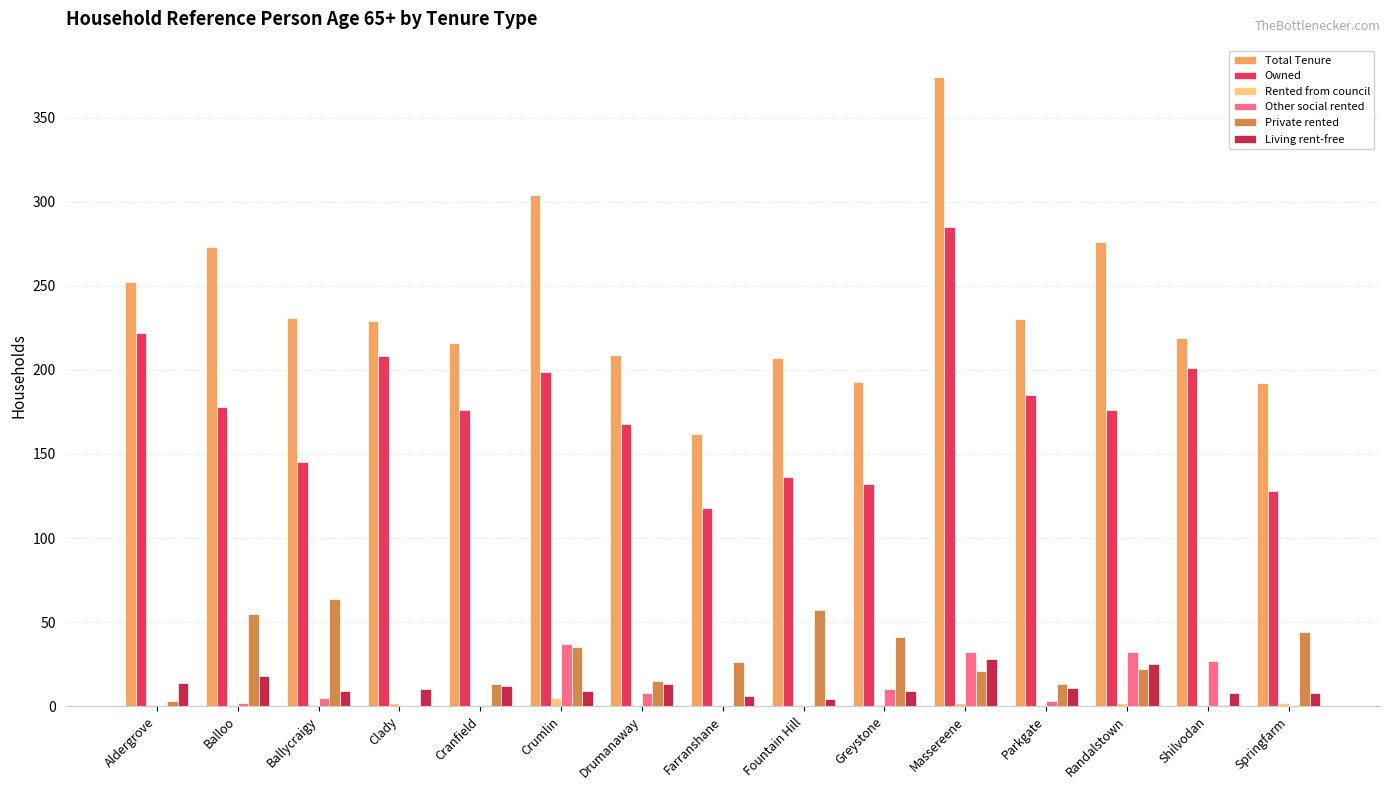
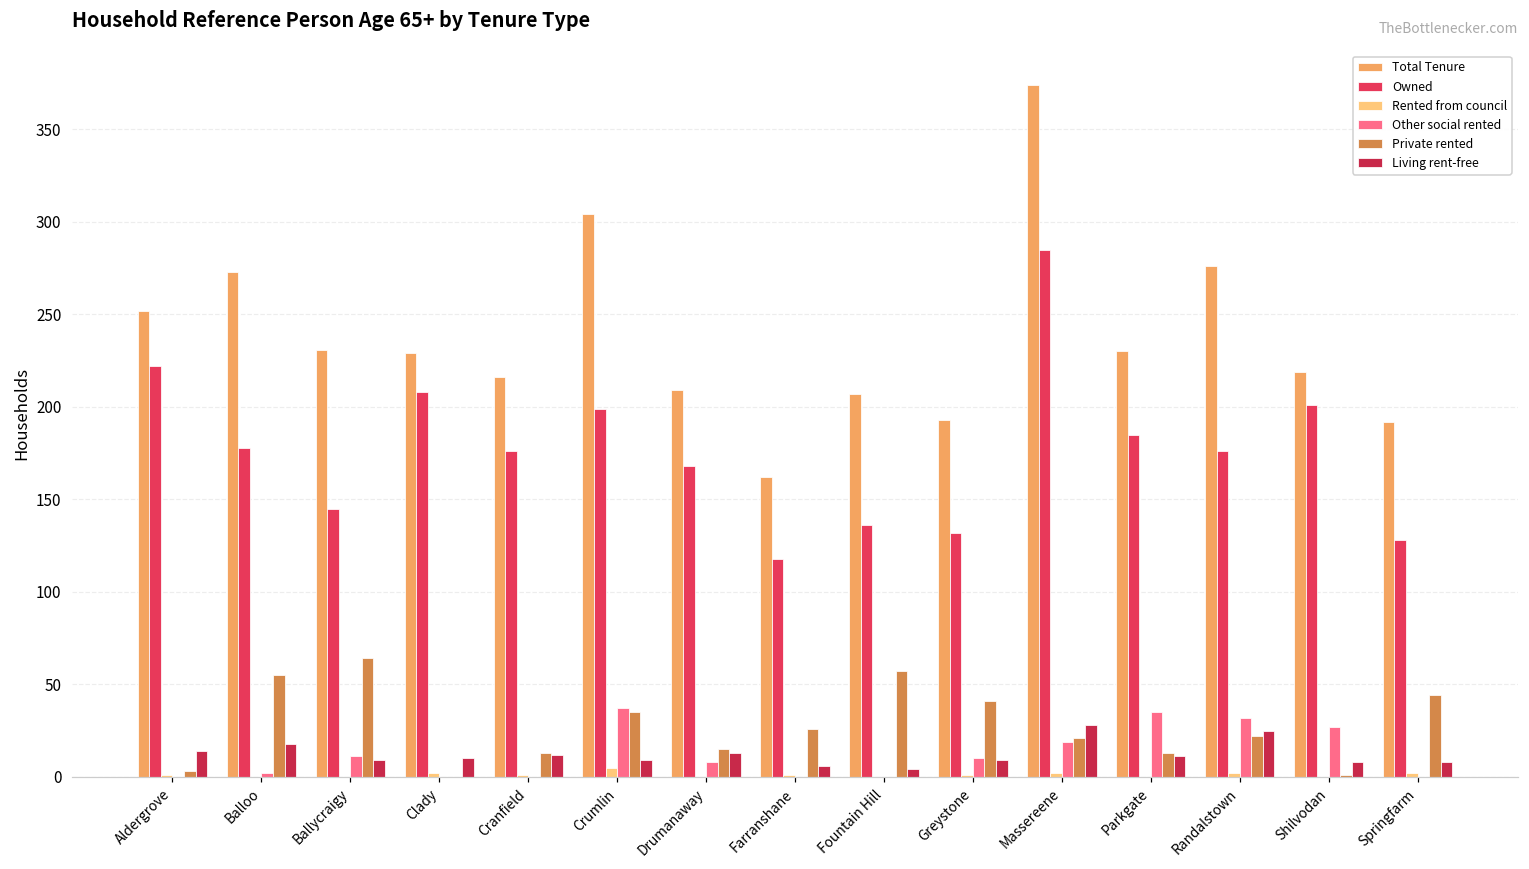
Other social rented, Ballycraigy: 5 -> 11
Other social rented, Massereene: 32 -> 19
Other social rented, Parkgate: 3 -> 35
